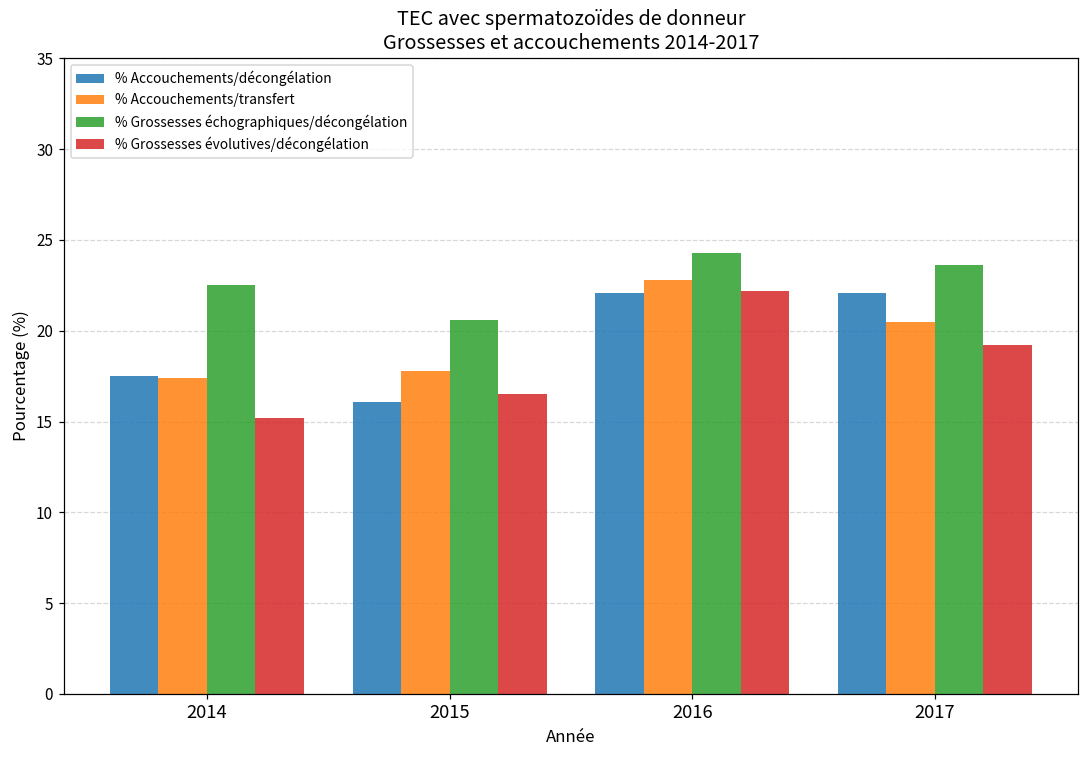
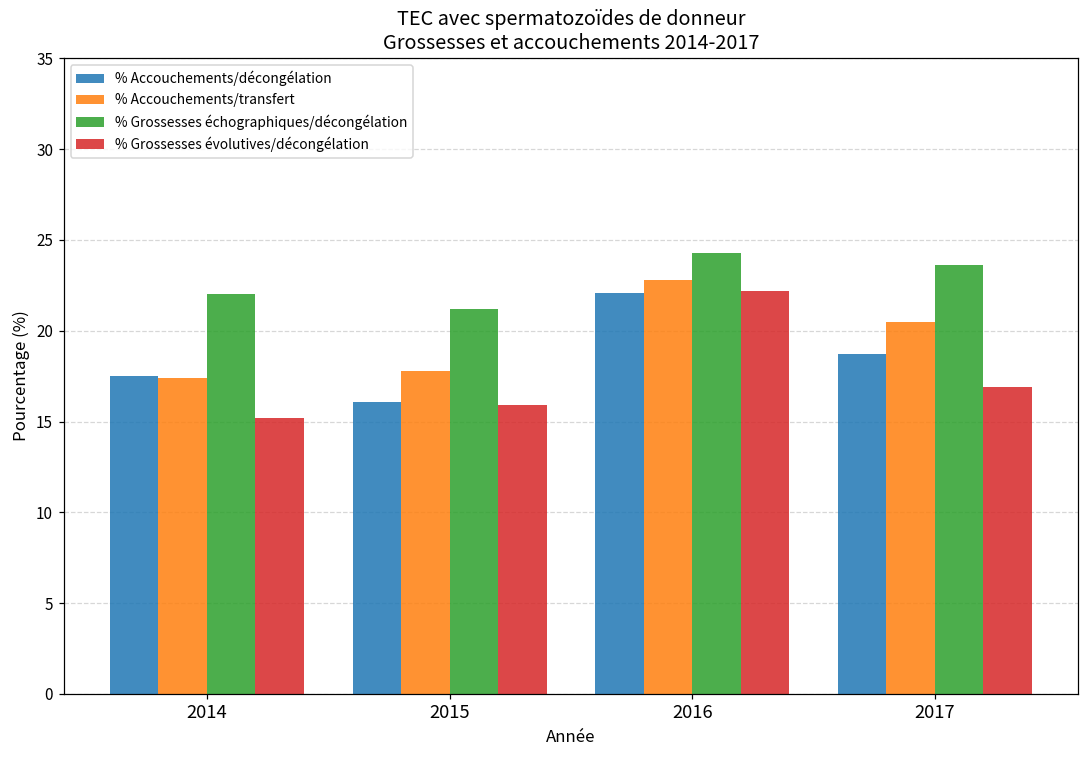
% Grossesses échographiques/décongélation, 2014: 22.5 -> 22.0
% Grossesses échographiques/décongélation, 2015: 20.6 -> 21.2
% Grossesses évolutives/décongélation, 2015: 16.5 -> 15.9
% Accouchements/décongélation, 2017: 22.1 -> 18.7
% Grossesses évolutives/décongélation, 2017: 19.2 -> 16.9
